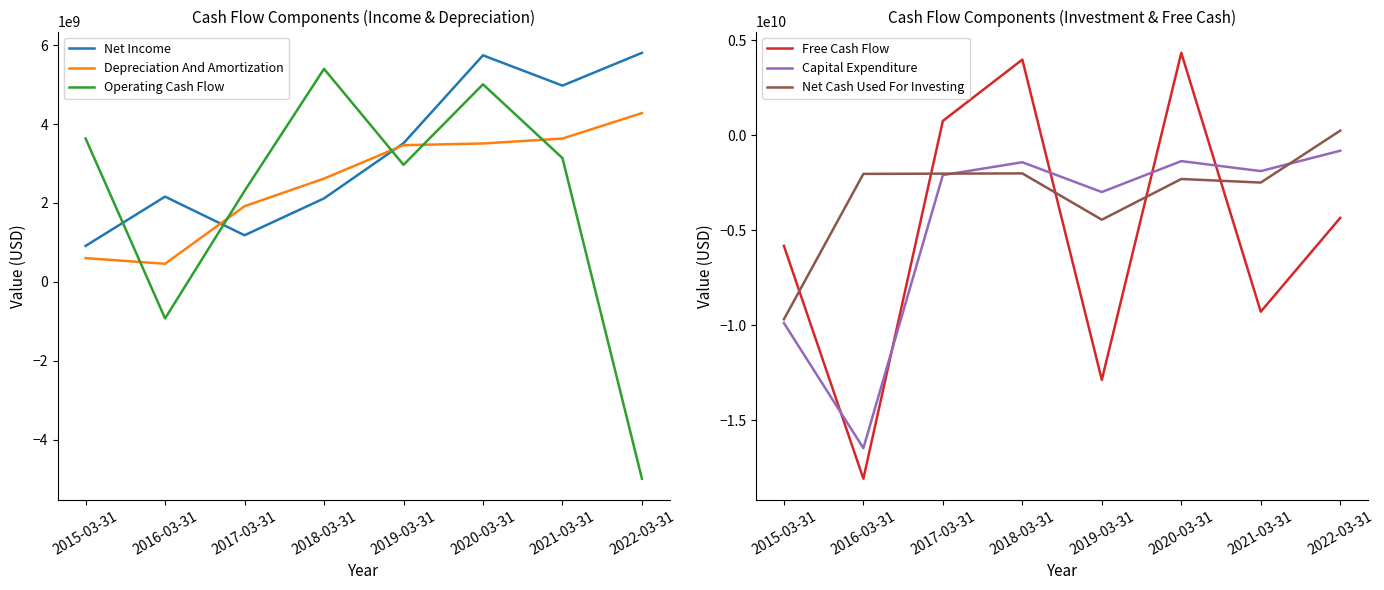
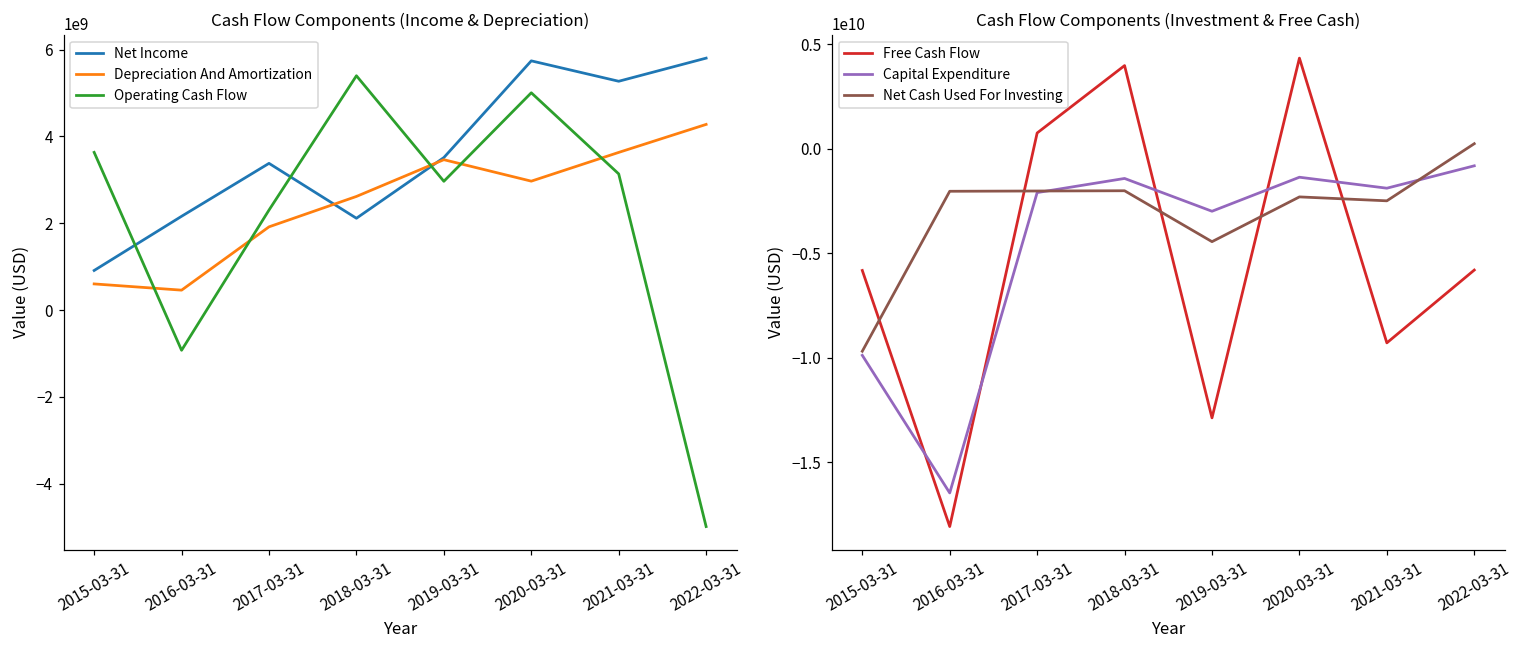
Cash Flow Components (Income & Depreciation), Net Income, 2017-03-31: 1200000000 -> 3400000000
Cash Flow Components (Income & Depreciation), Depreciation And Amortization, 2020-03-31: 3500000000 -> 3000000000
Cash Flow Components (Income & Depreciation), Net Income, 2021-03-31: 5000000000 -> 5300000000
Cash Flow Components (Investment & Free Cash), Free Cash Flow, 2022-03-31: -4300000000 -> -5800000000
